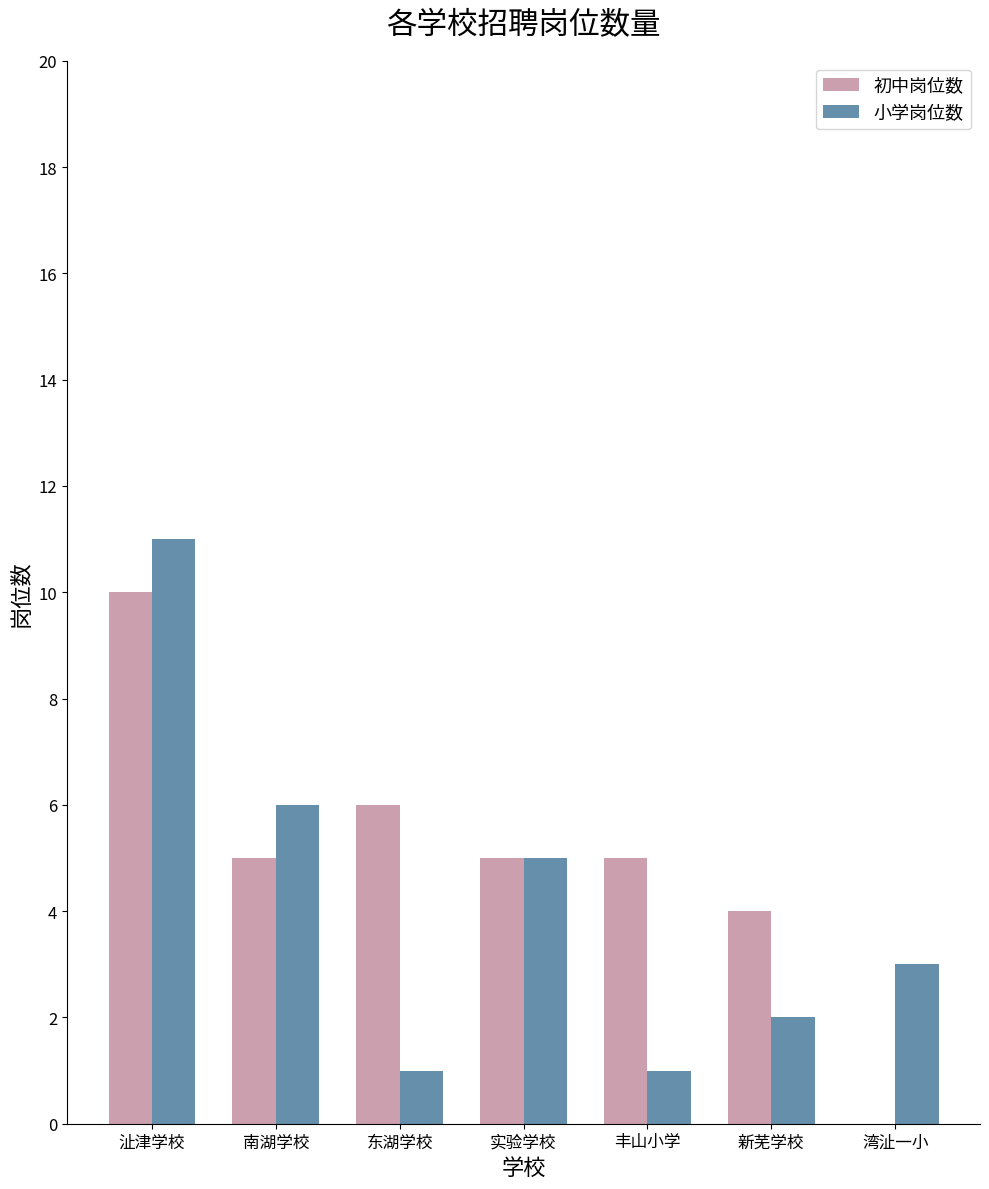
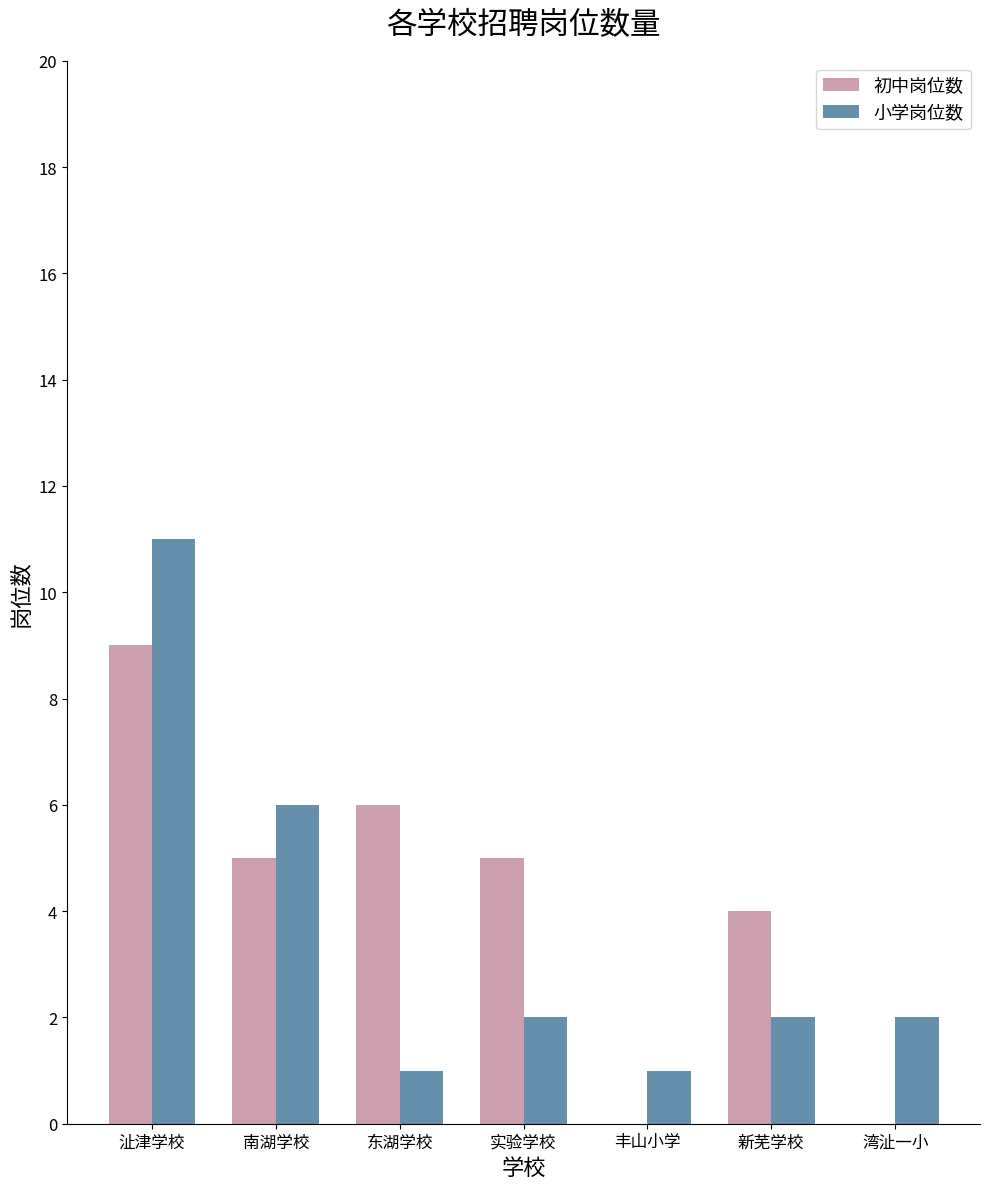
初中岗位数, 沚津学校: 10 -> 9
小学岗位数, 实验学校: 5 -> 2
初中岗位数, 丰山小学: 5 -> 0
小学岗位数, 湾沚一小: 3 -> 2
